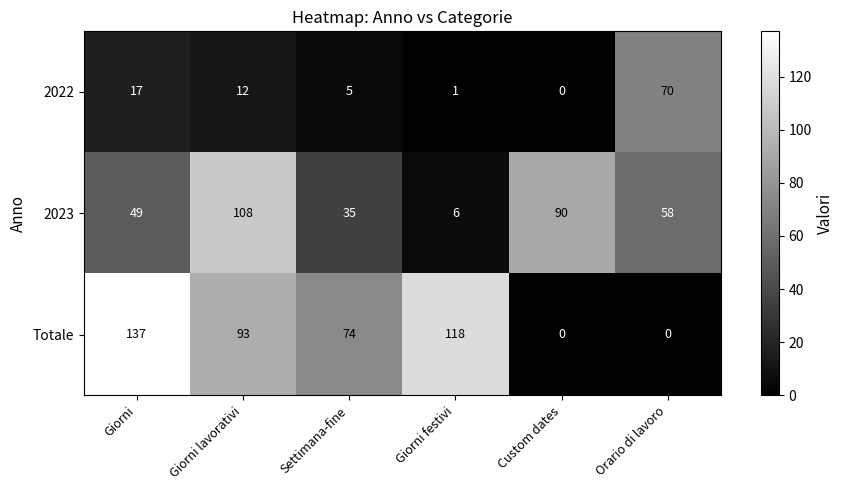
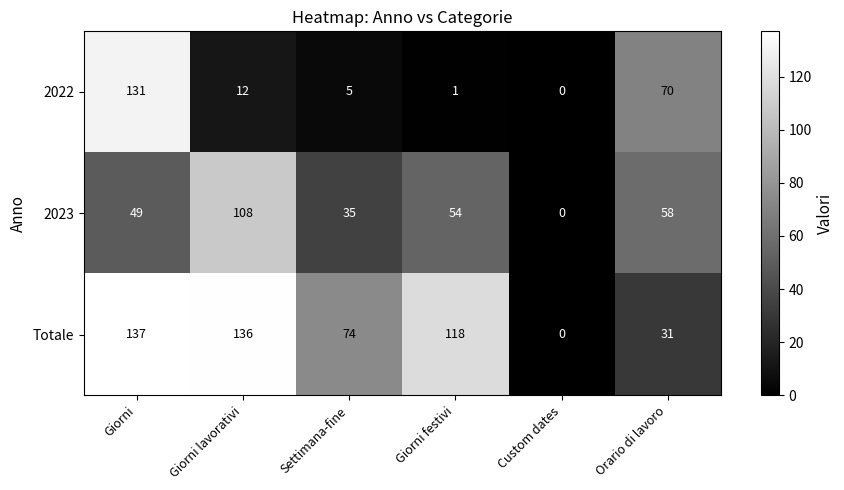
2022, Giorni: 17 -> 131
2023, Giorni festivi: 6 -> 54
2023, Custom dates: 90 -> 0
Totale, Giorni lavorativi: 93 -> 136
Totale, Orario di lavoro: 0 -> 31
